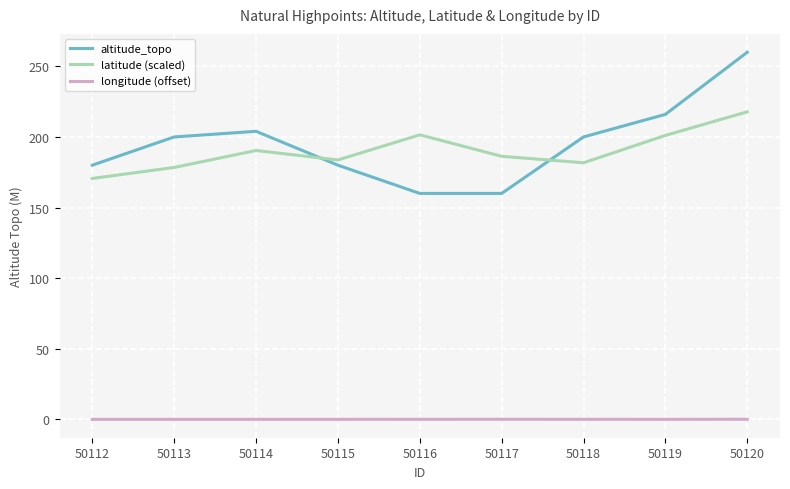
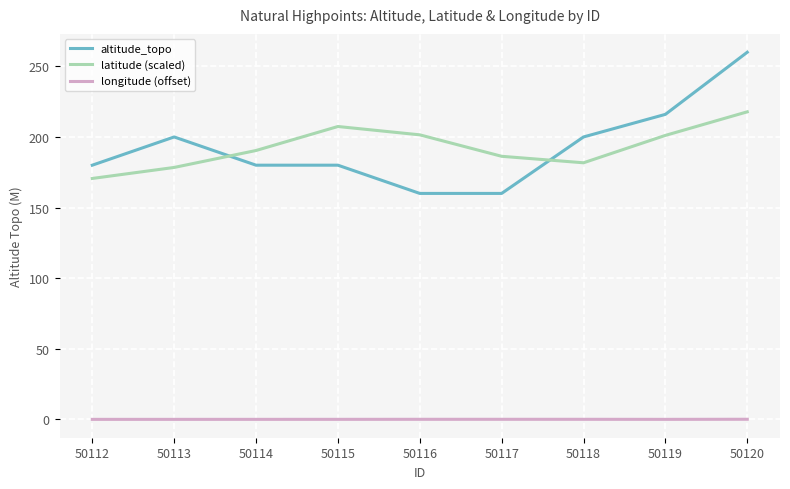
altitude_topo, 50114: 204 -> 180
latitude (scaled), 50115: 184 -> 207
